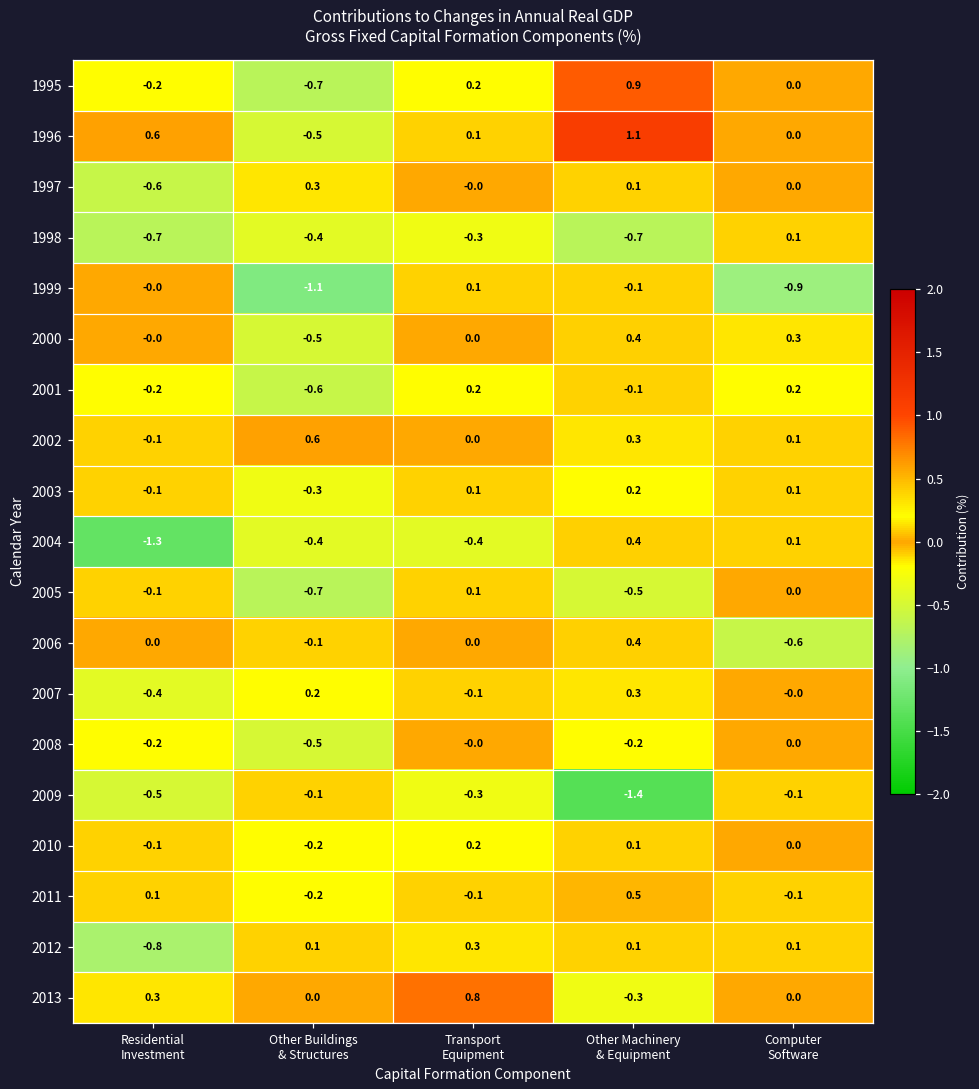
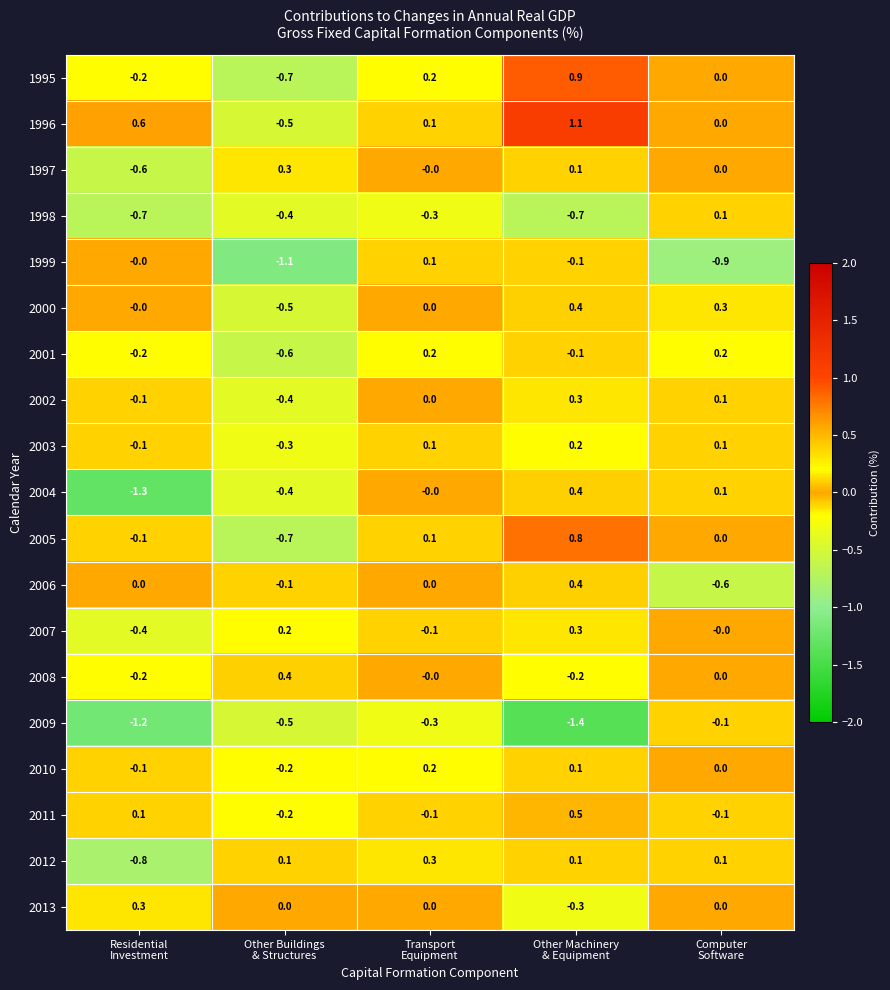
2002, Other Buildings & Structures: 0.6 -> -0.4
2004, Transport Equipment: -0.4 -> -0.0
2005, Other Machinery & Equipment: -0.5 -> 0.8
2008, Other Buildings & Structures: -0.5 -> 0.4
2009, Residential Investment: -0.5 -> -1.2
2009, Other Buildings & Structures: -0.1 -> -0.5
2013, Transport Equipment: 0.8 -> 0.0
